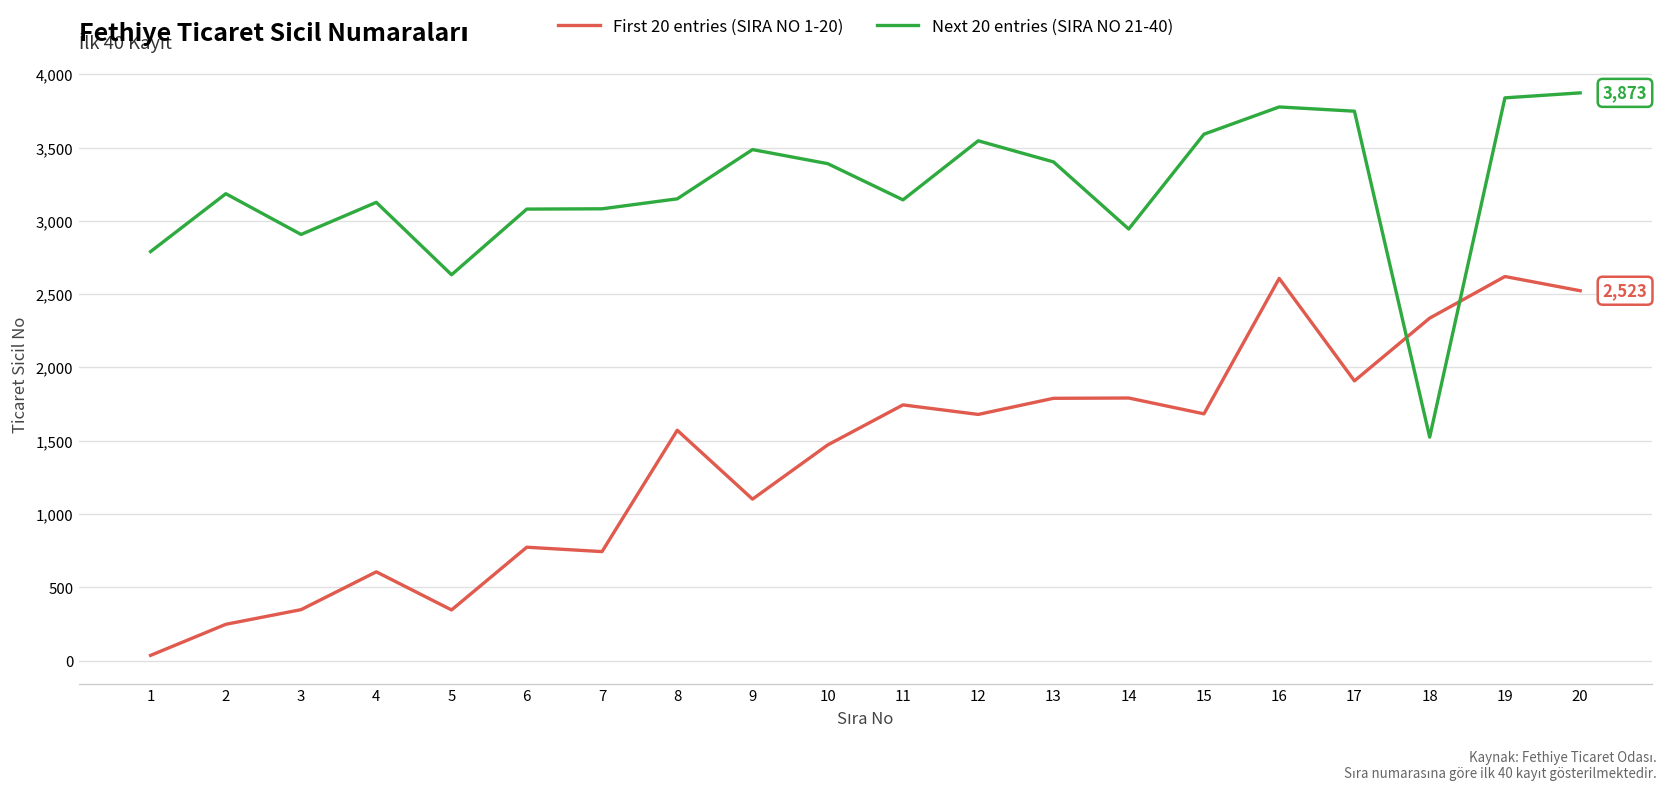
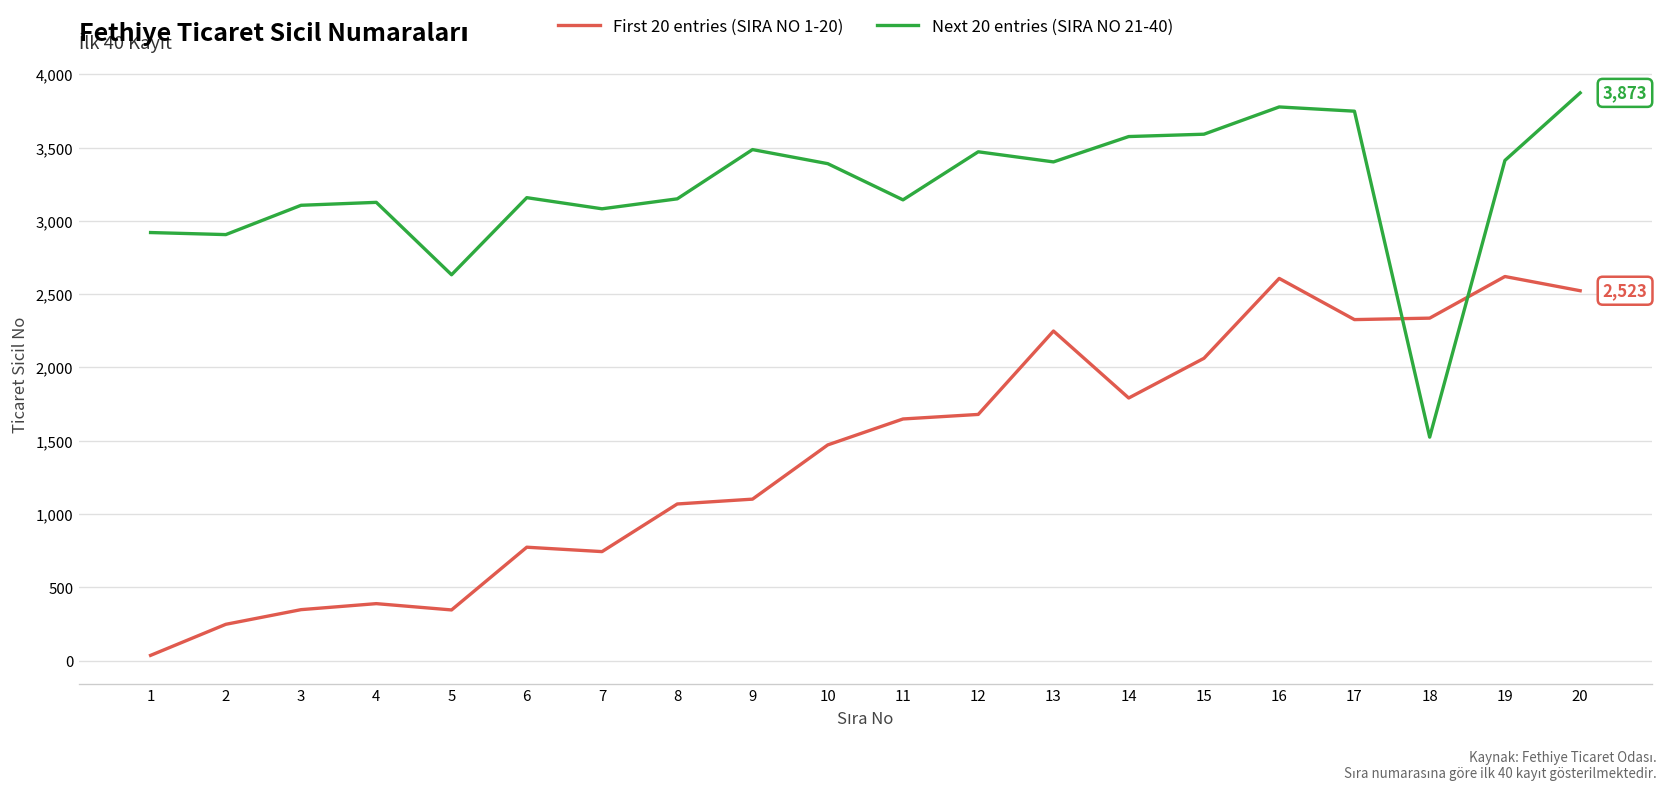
Next 20 entries (SIRA NO 21-40), 1: 2,790 -> 2,920
Next 20 entries (SIRA NO 21-40), 2: 3,190 -> 2,910
Next 20 entries (SIRA NO 21-40), 3: 2,910 -> 3,110
First 20 entries (SIRA NO 1-20), 4: 610 -> 390
Next 20 entries (SIRA NO 21-40), 6: 3,080 -> 3,160
First 20 entries (SIRA NO 1-20), 8: 1,570 -> 1,070
First 20 entries (SIRA NO 1-20), 11: 1,740 -> 1,650
Next 20 entries (SIRA NO 21-40), 12: 3,550 -> 3,470
First 20 entries (SIRA NO 1-20), 13: 1,790 -> 2,250
Next 20 entries (SIRA NO 21-40), 14: 2,940 -> 3,580
First 20 entries (SIRA NO 1-20), 15: 1,680 -> 2,060
First 20 entries (SIRA NO 1-20), 17: 1,910 -> 2,330
Next 20 entries (SIRA NO 21-40), 19: 3,840 -> 3,410
